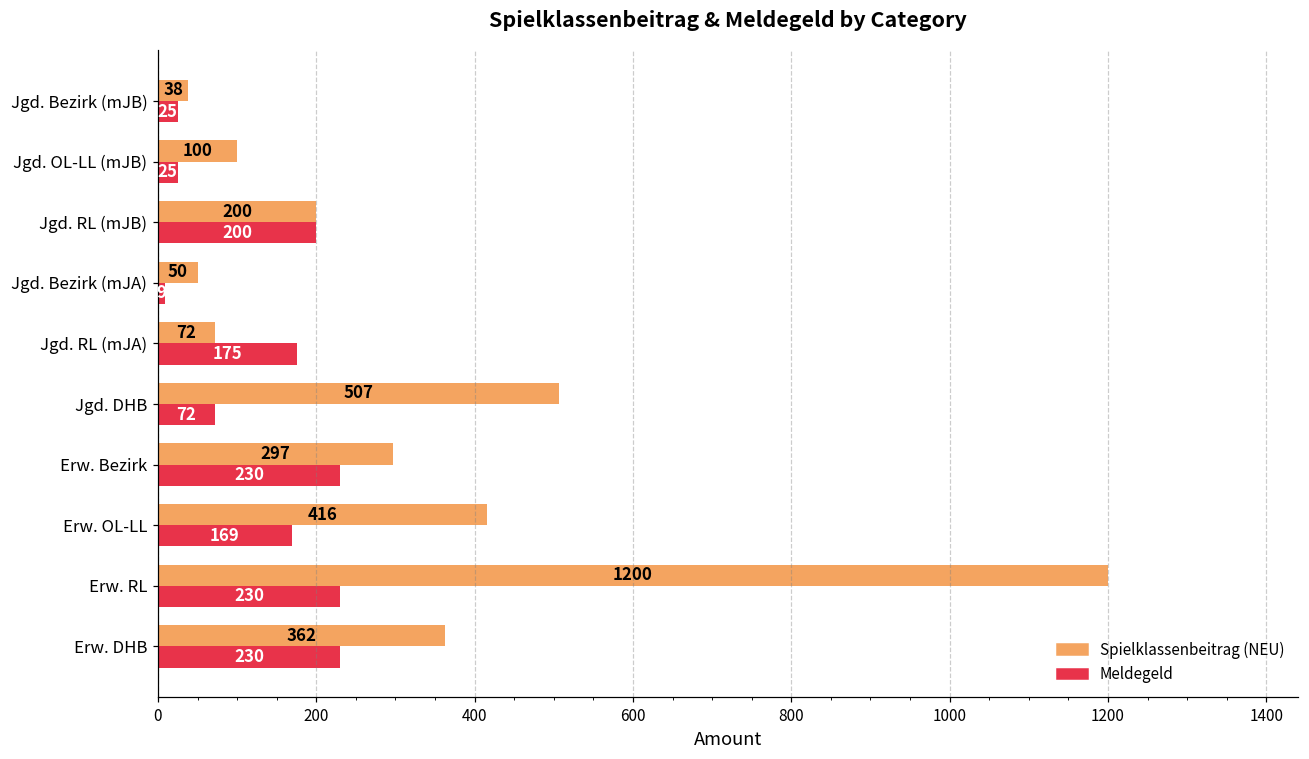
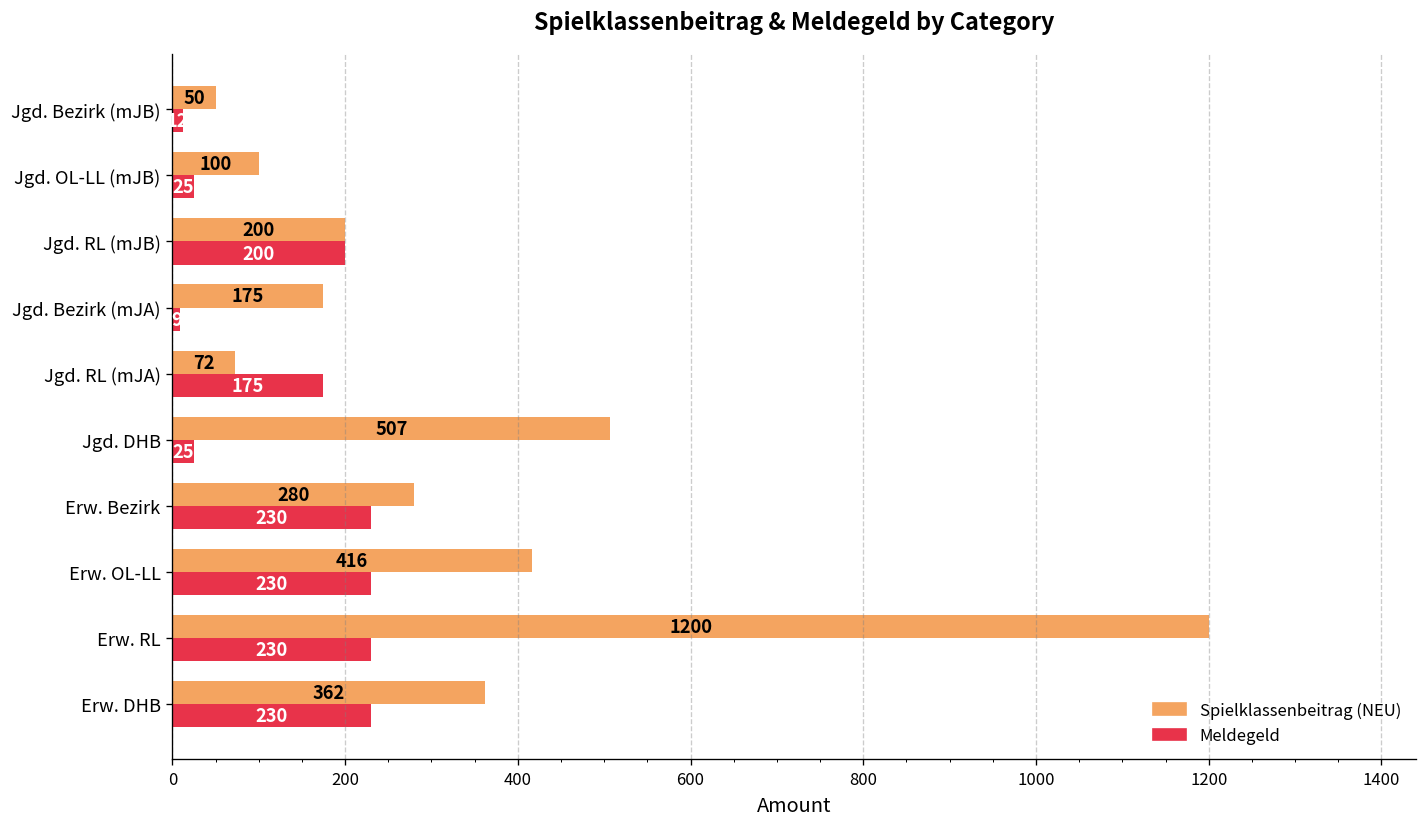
Spielklassenbeitrag (NEU), Jgd. Bezirk (mJB): 38 -> 50
Meldegeld, Jgd. Bezirk (mJB): 30 -> 10
Spielklassenbeitrag (NEU), Jgd. Bezirk (mJA): 50 -> 175
Meldegeld, Jgd. DHB: 72 -> 25
Spielklassenbeitrag (NEU), Erw. Bezirk: 297 -> 280
Meldegeld, Erw. OL-LL: 169 -> 230
